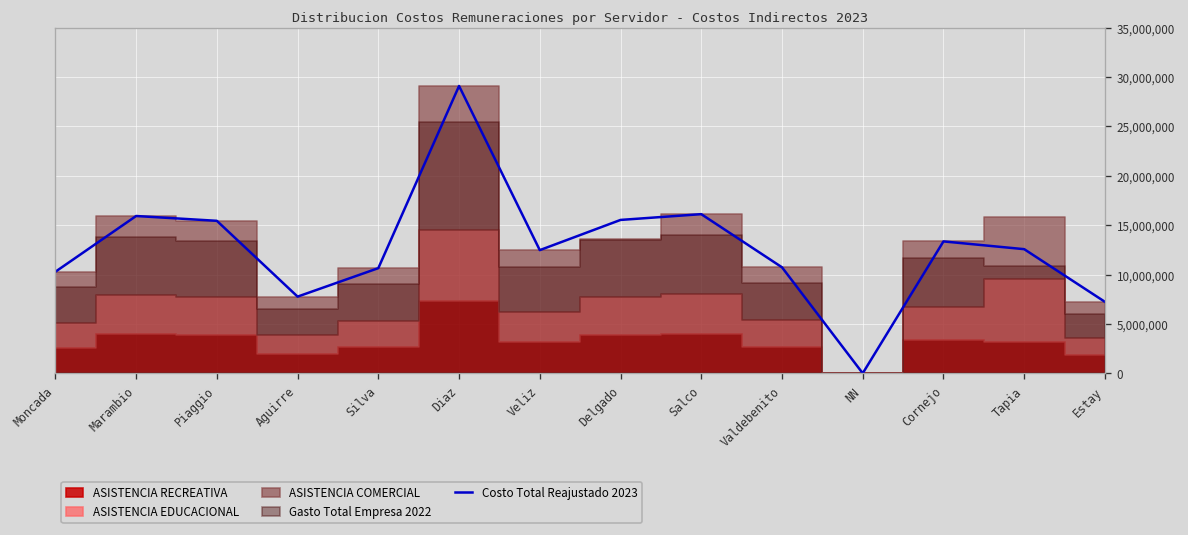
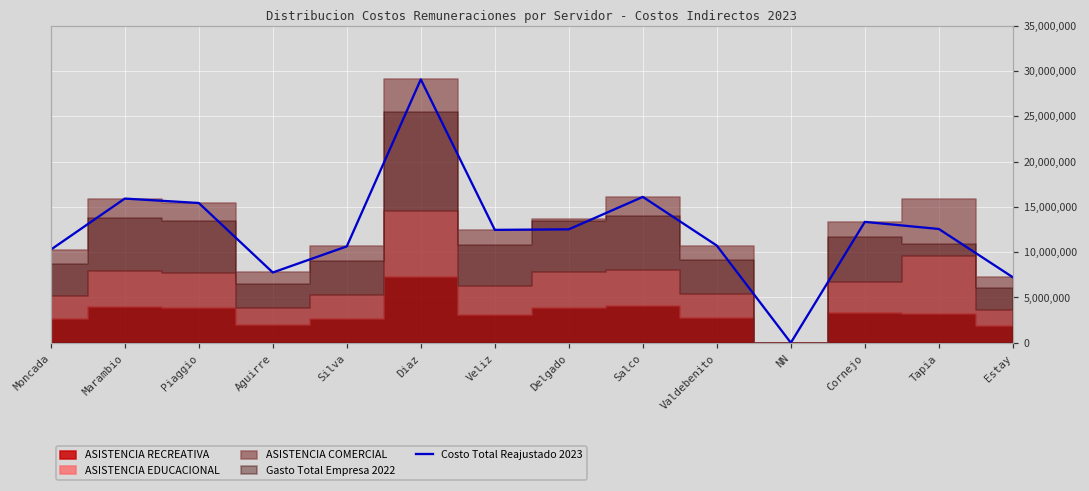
Costo Total Reajustado 2023, Delgado: 16,000,000 -> 13,000,000
